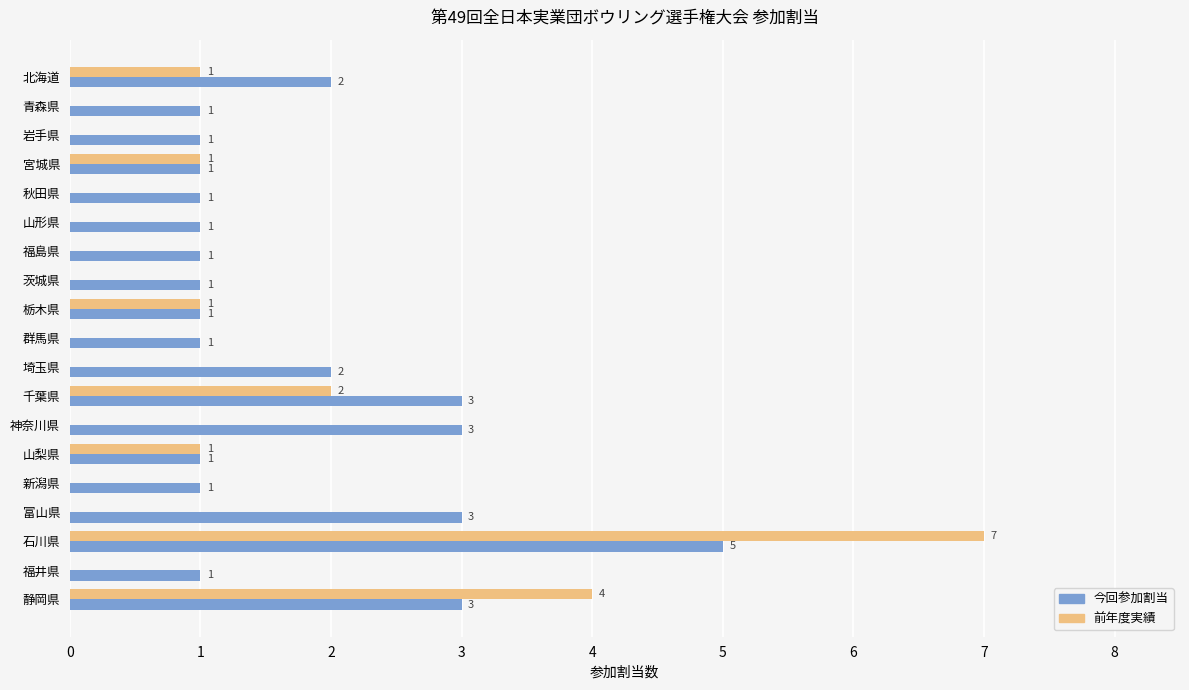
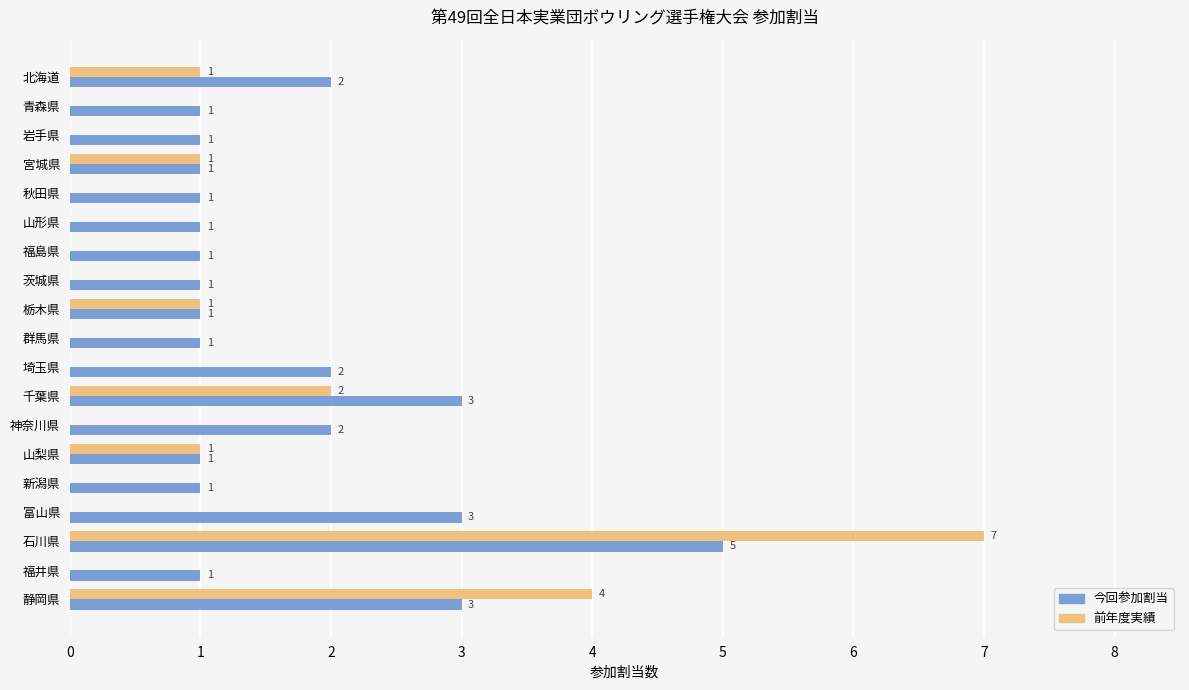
今回参加割当, 神奈川県: 3 -> 2
